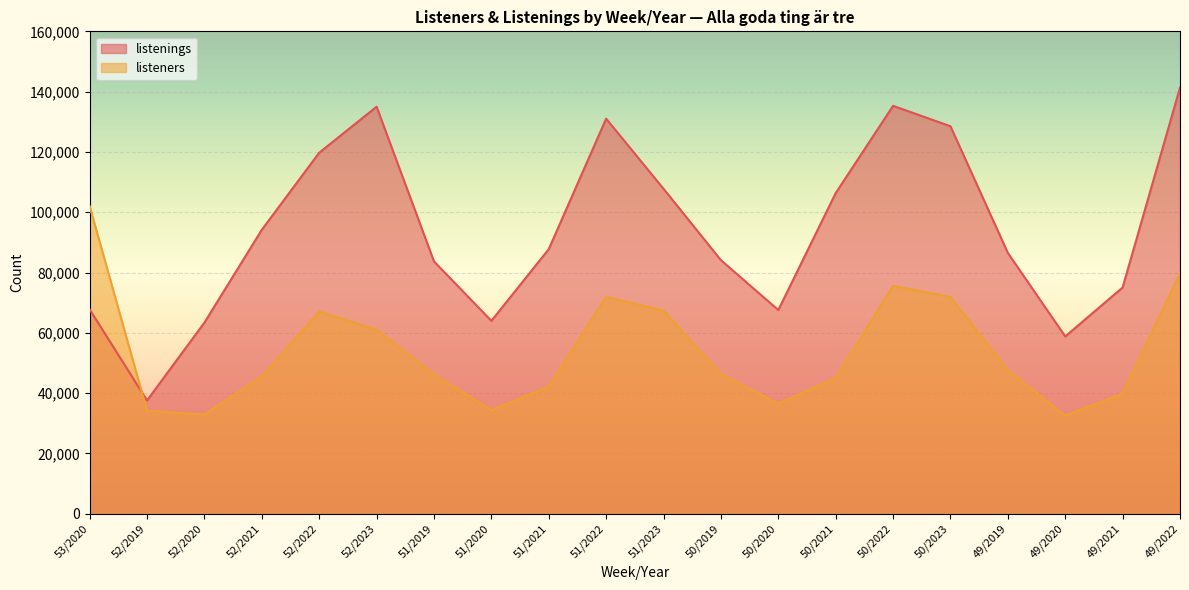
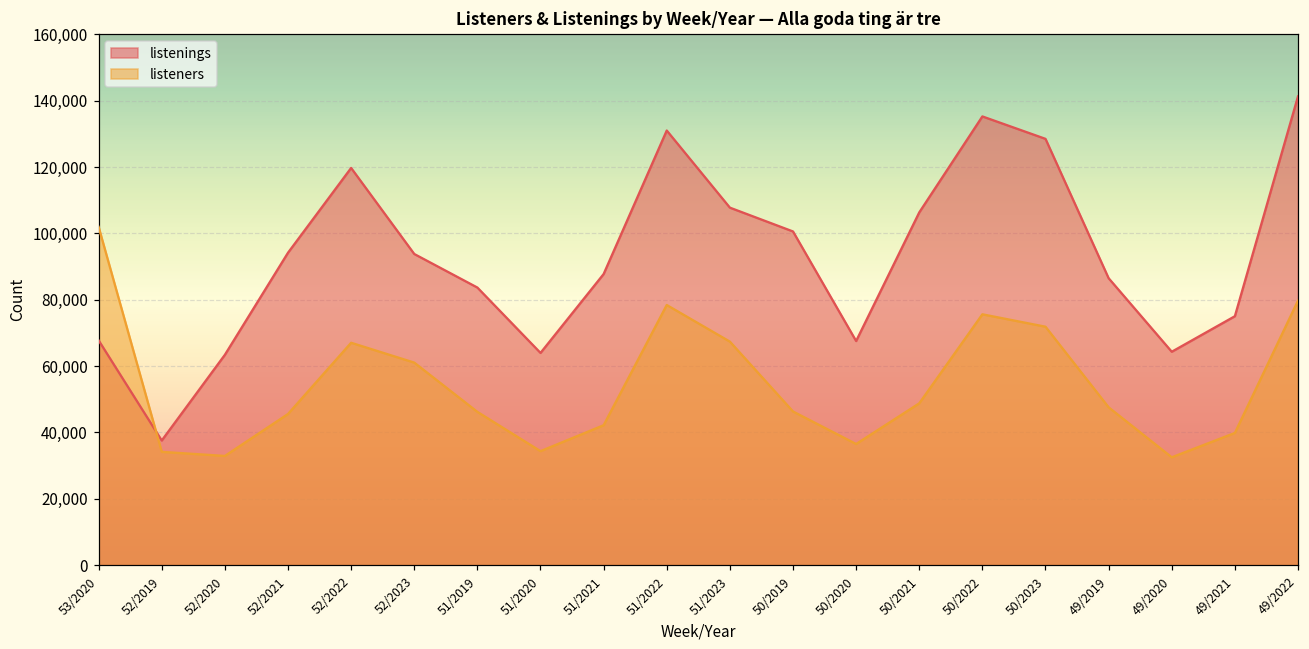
listenings, 52/2023: 135,000 -> 94,000
listeners, 51/2022: 72,000 -> 78,000
listenings, 50/2019: 84,000 -> 101,000
listeners, 50/2021: 45,000 -> 49,000
listenings, 49/2020: 59,000 -> 64,000
